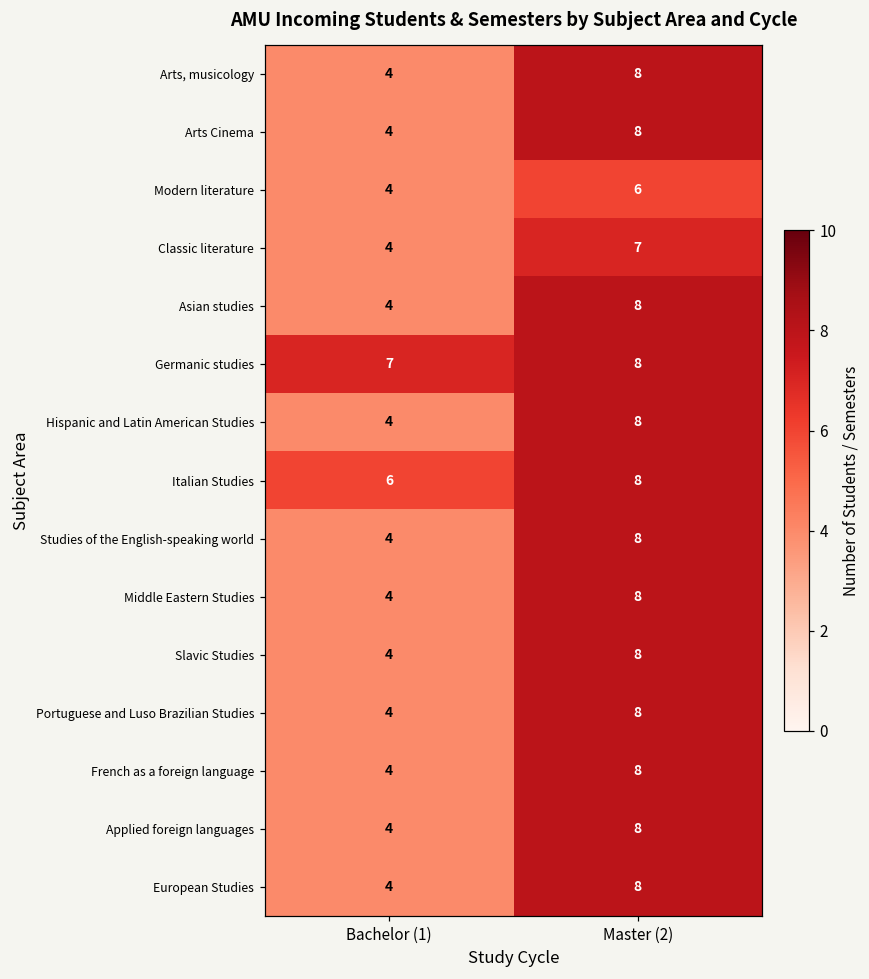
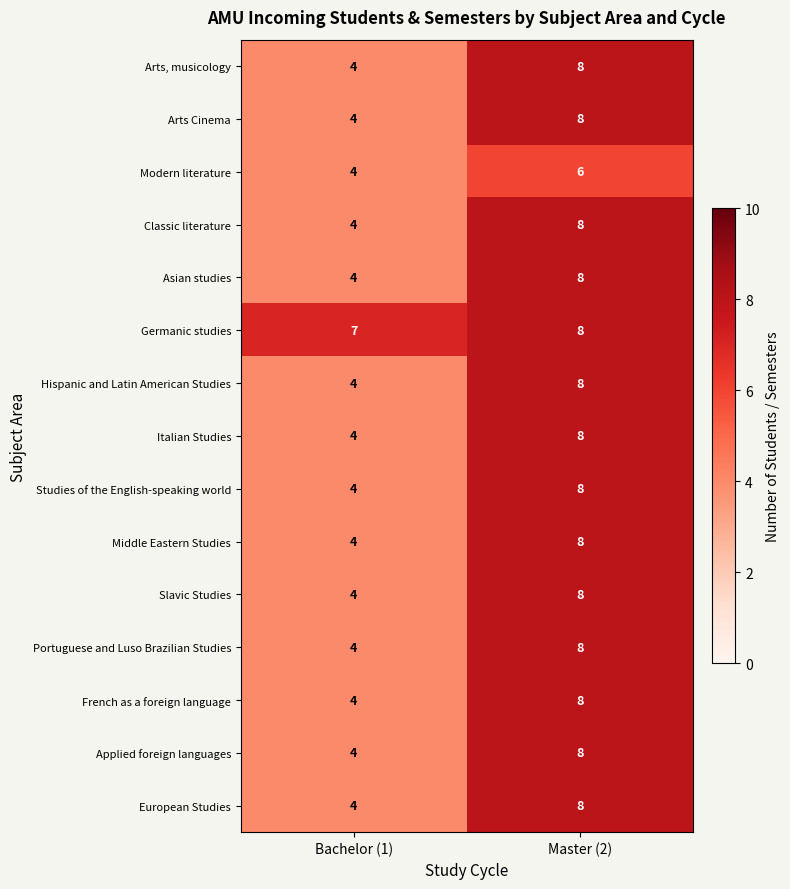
Classic literature, Master (2): 7 -> 8
Italian Studies, Bachelor (1): 6 -> 4
